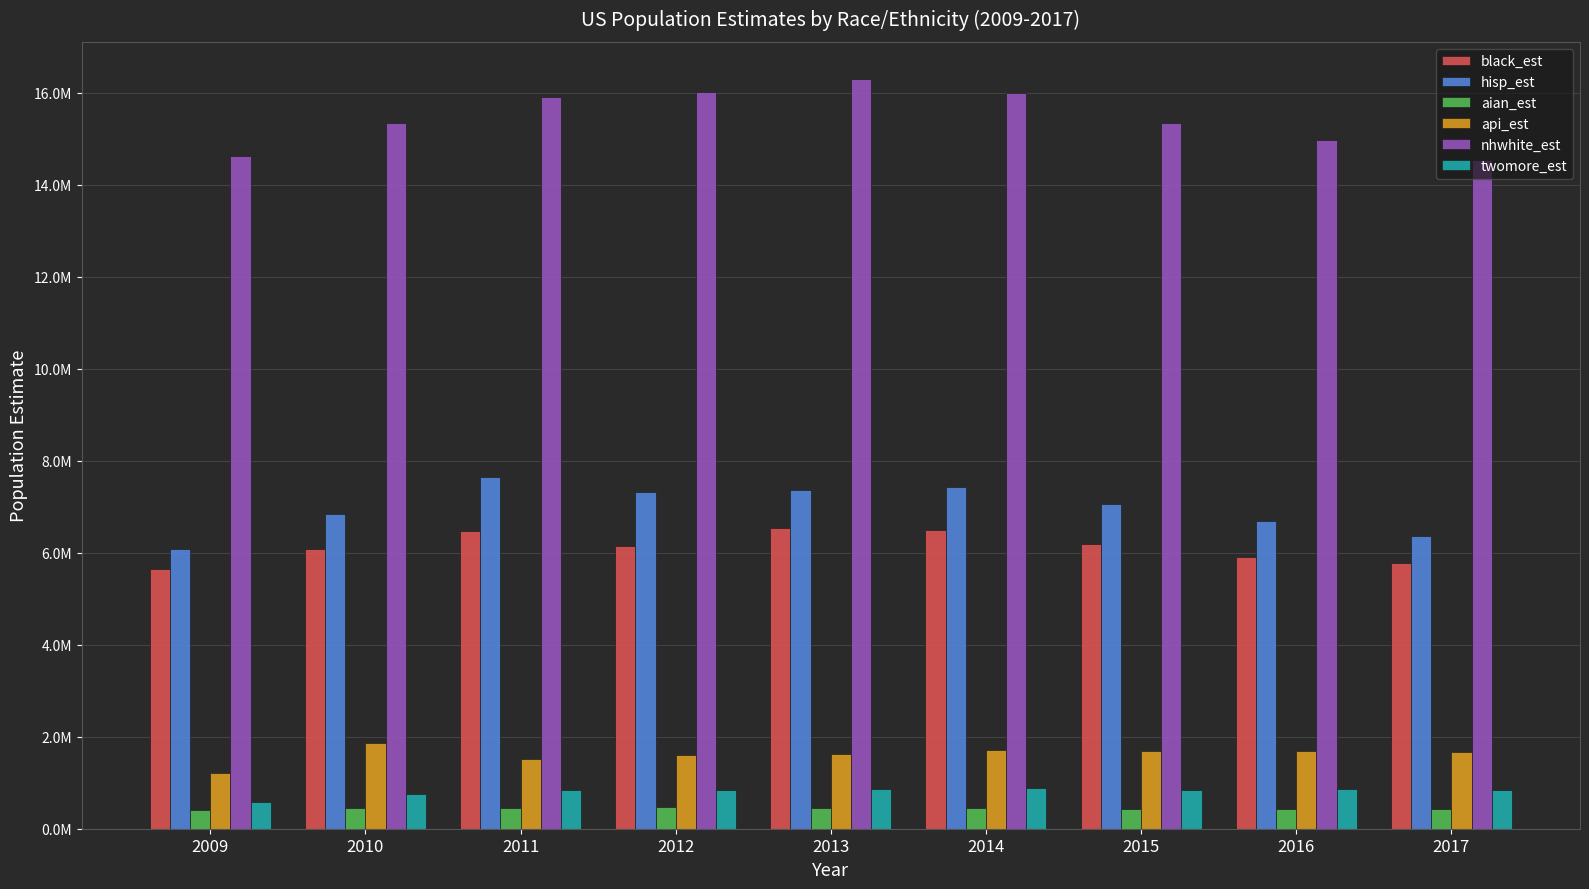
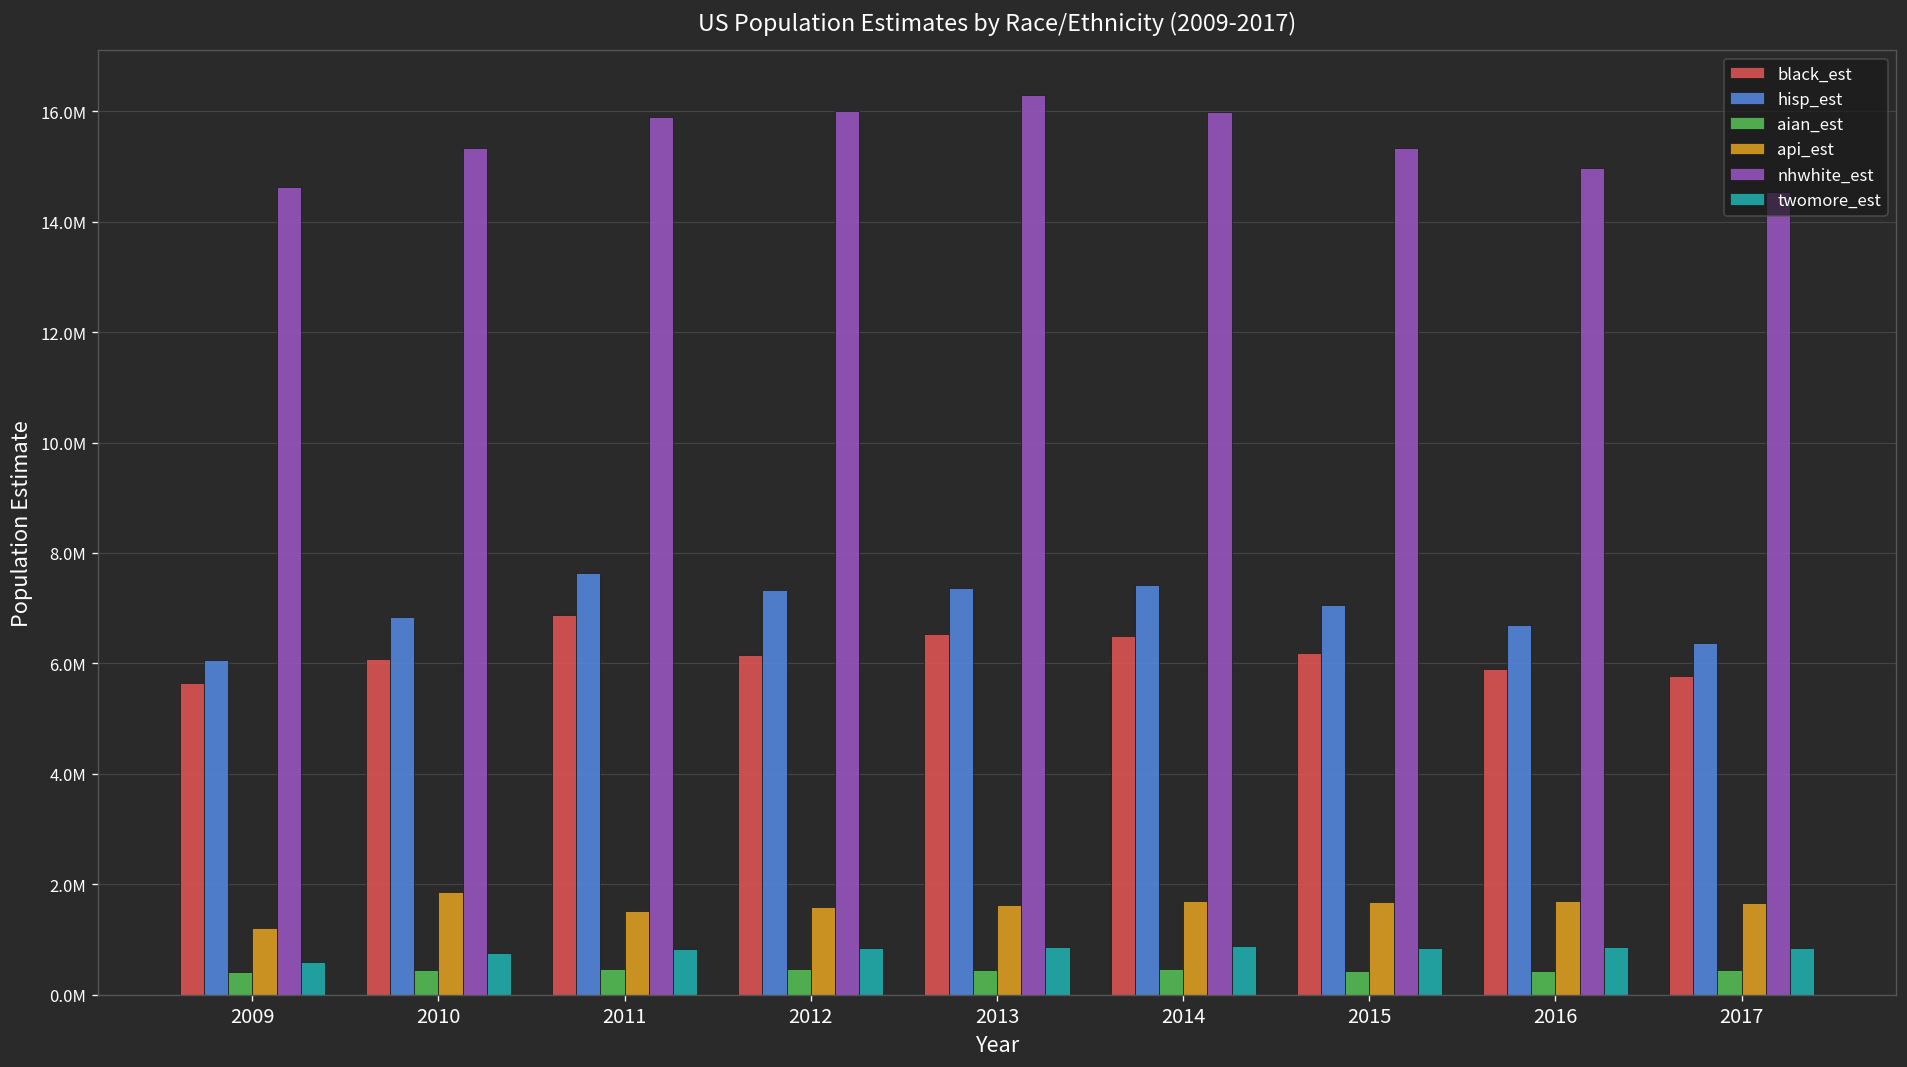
black_est, 2011: 6500000 -> 6900000
